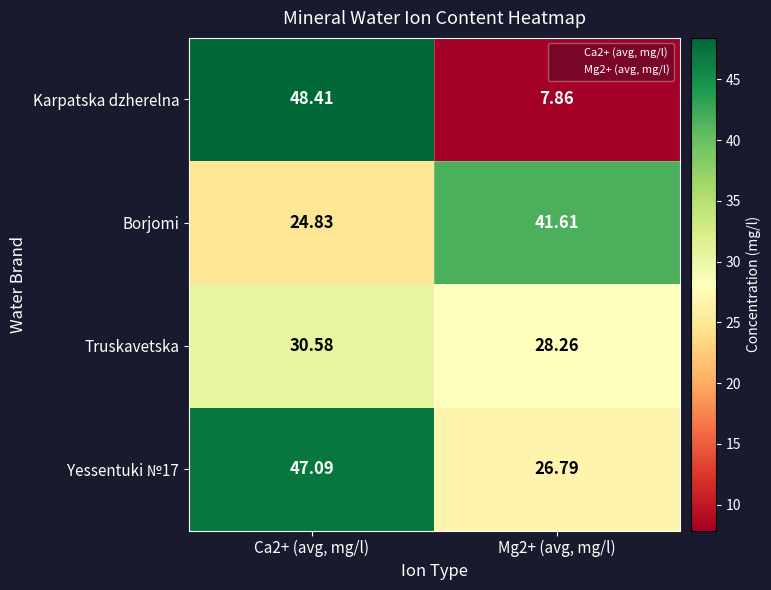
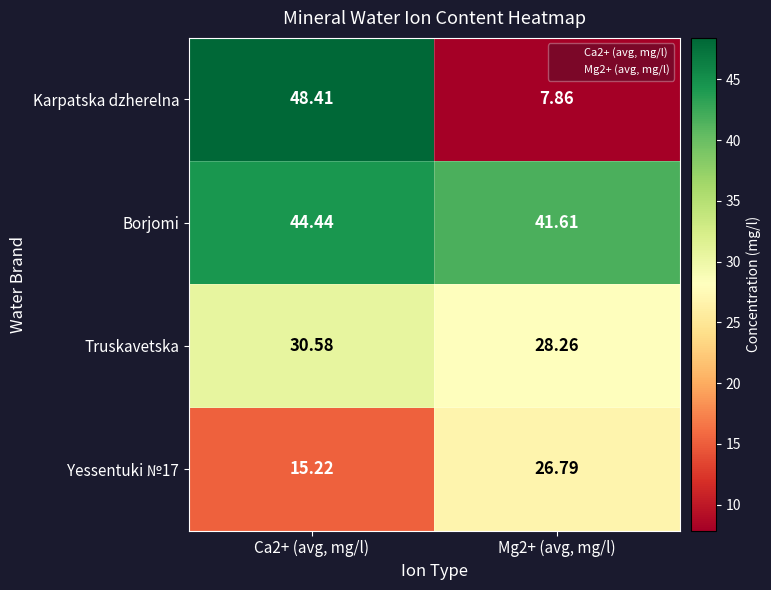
Borjomi, Ca2+ (avg, mg/l): 24.83 -> 44.44
Yessentuki №17, Ca2+ (avg, mg/l): 47.09 -> 15.22
